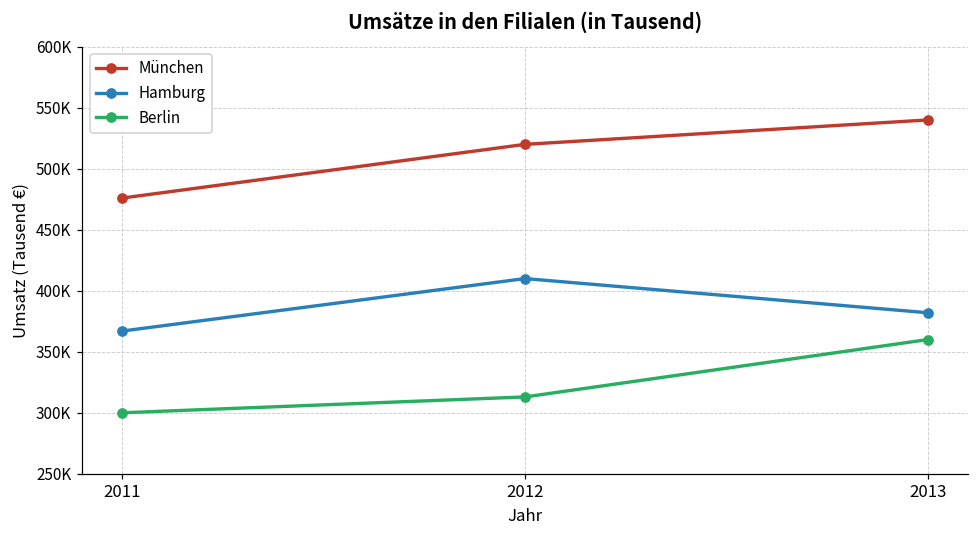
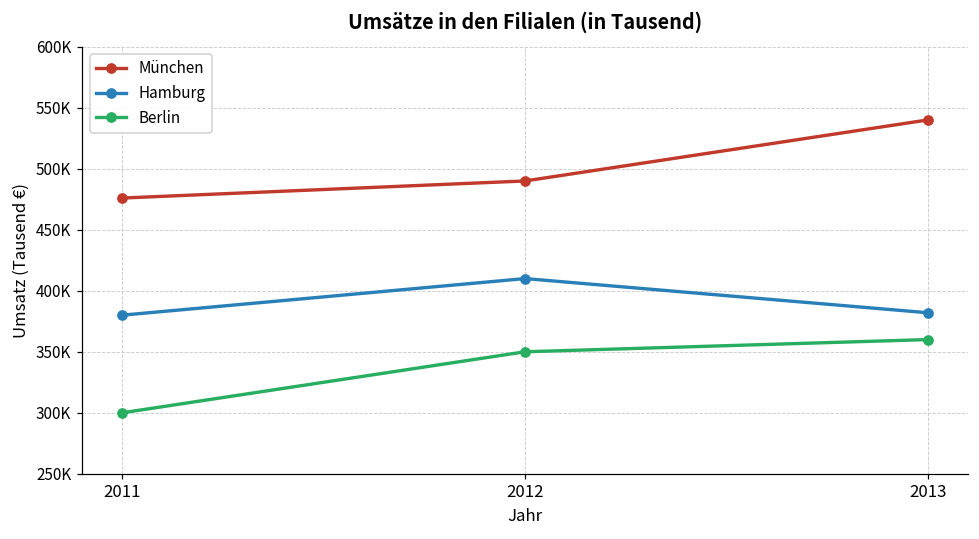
Hamburg, 2011: 367000 -> 380000
München, 2012: 520000 -> 490000
Berlin, 2012: 313000 -> 350000
